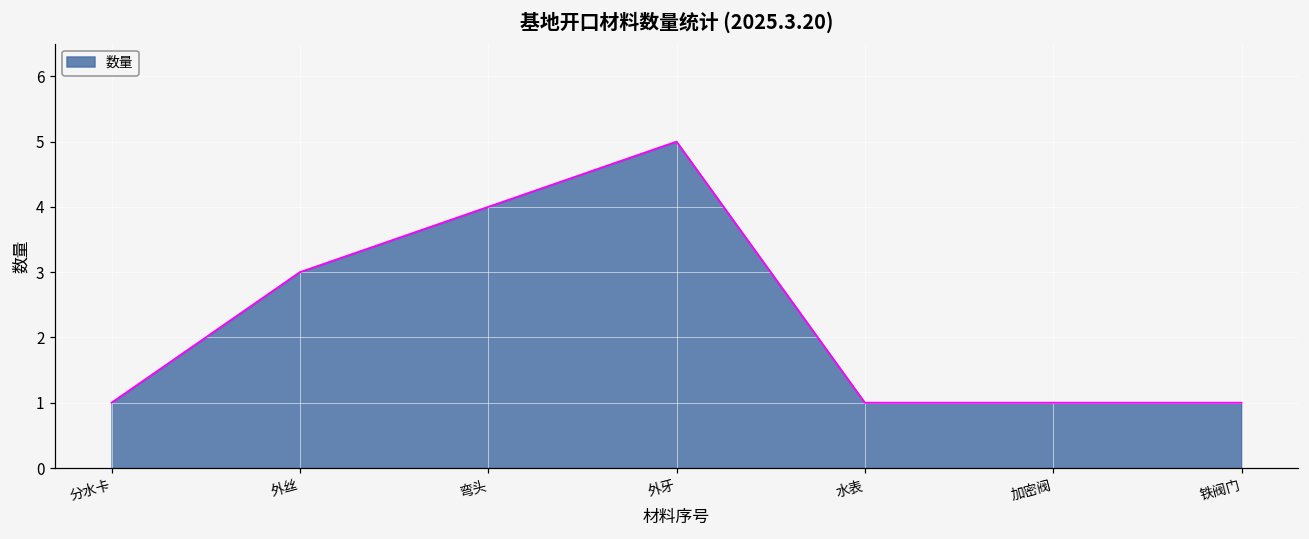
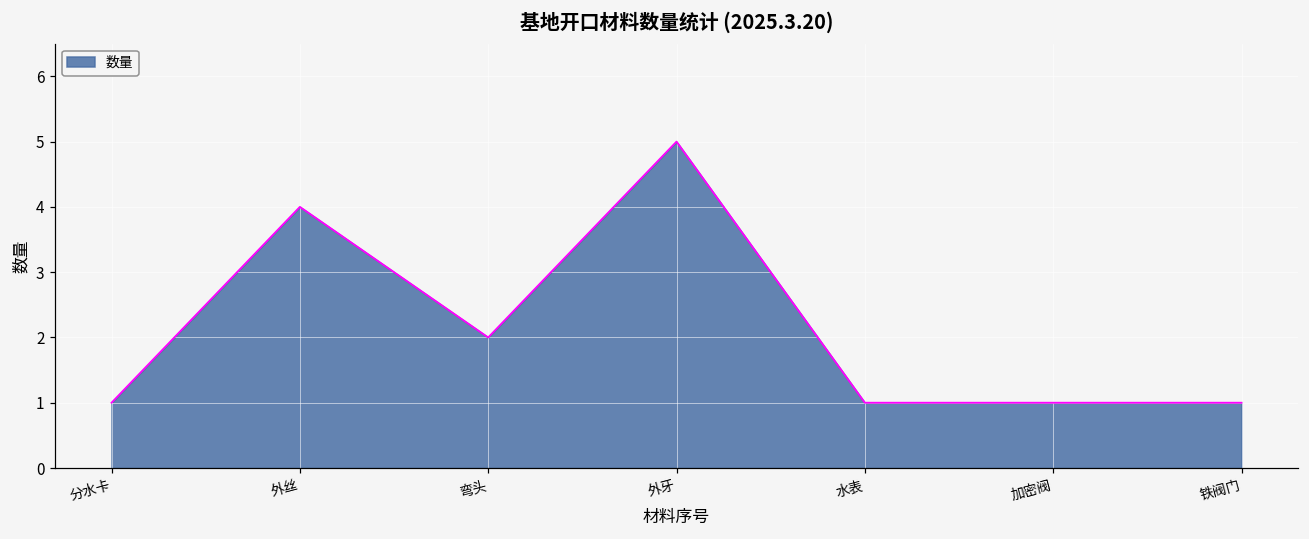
外丝: 3 -> 4
弯头: 4 -> 2
